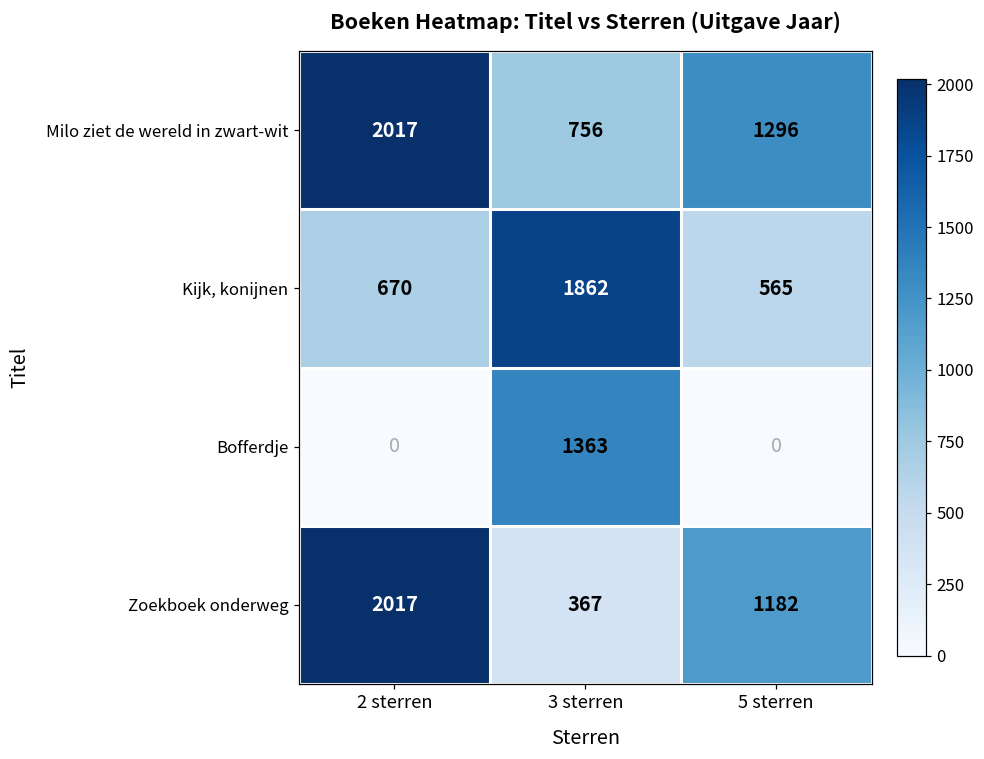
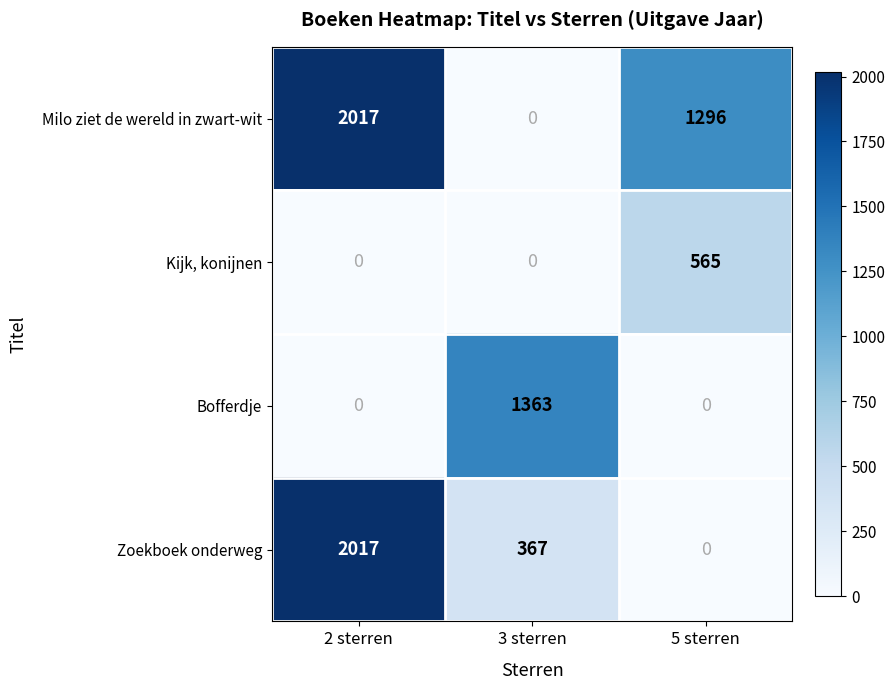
Milo ziet de wereld in zwart-wit, 3 sterren: 756 -> 0
Kijk, konijnen, 2 sterren: 670 -> 0
Kijk, konijnen, 3 sterren: 1862 -> 0
Zoekboek onderweg, 5 sterren: 1182 -> 0
